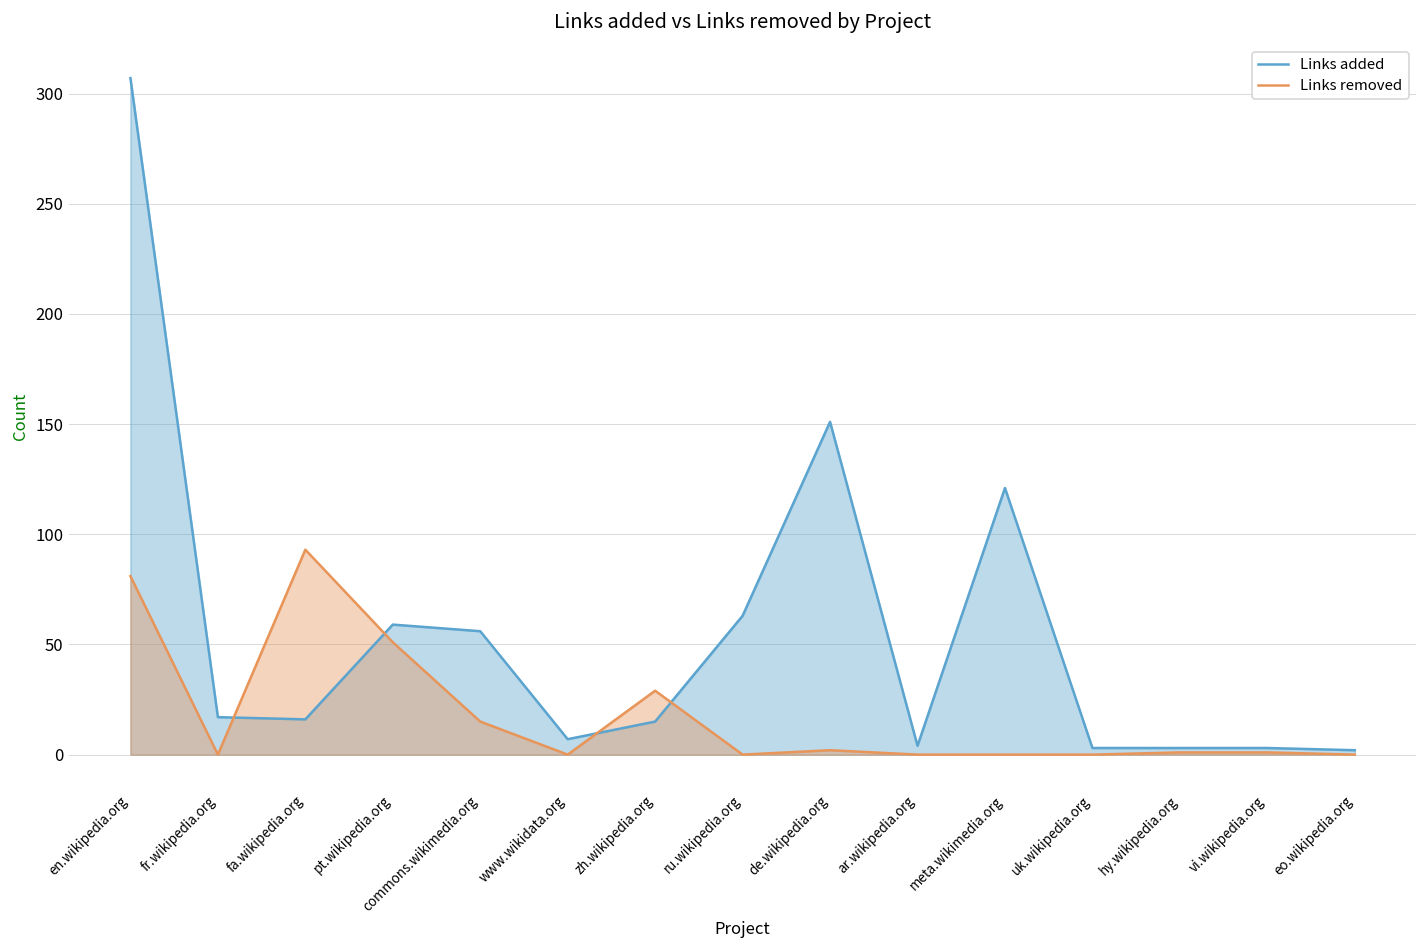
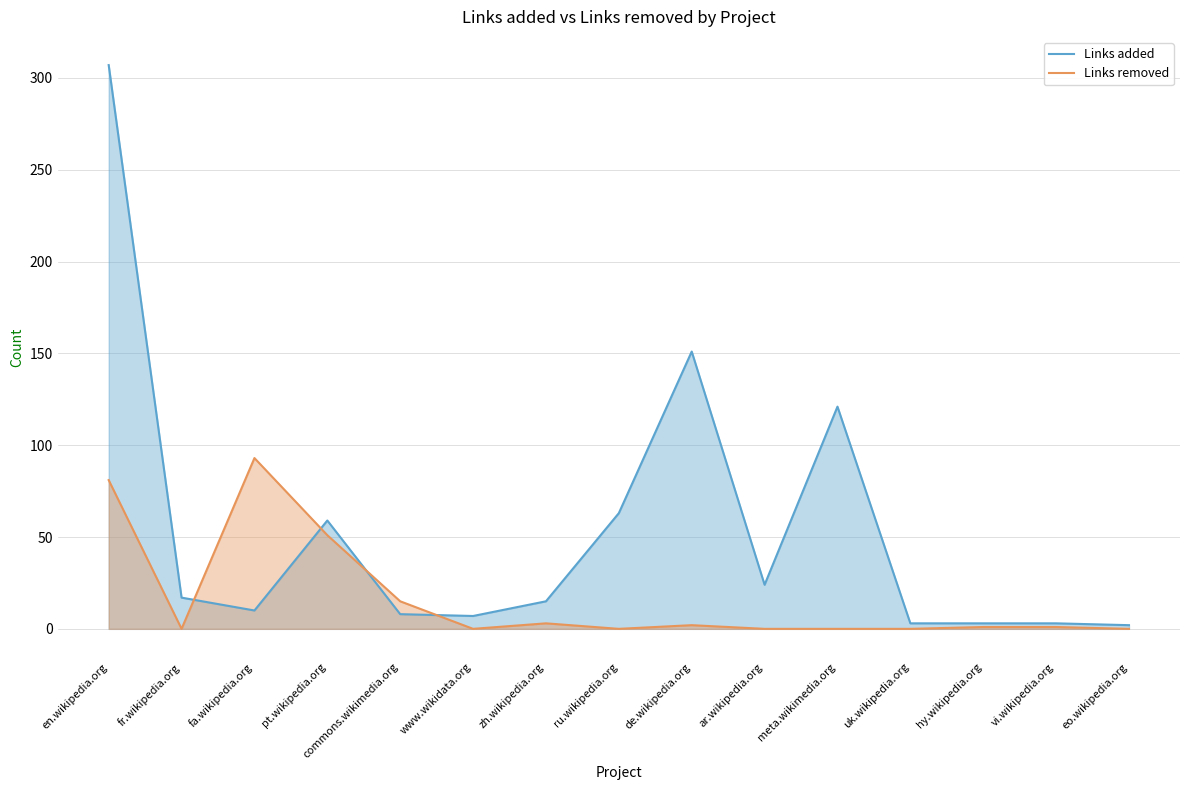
Links added, fa.wikipedia.org: 16 -> 10
Links added, commons.wikimedia.org: 56 -> 8
Links removed, zh.wikipedia.org: 29 -> 3
Links added, ar.wikipedia.org: 4 -> 24
